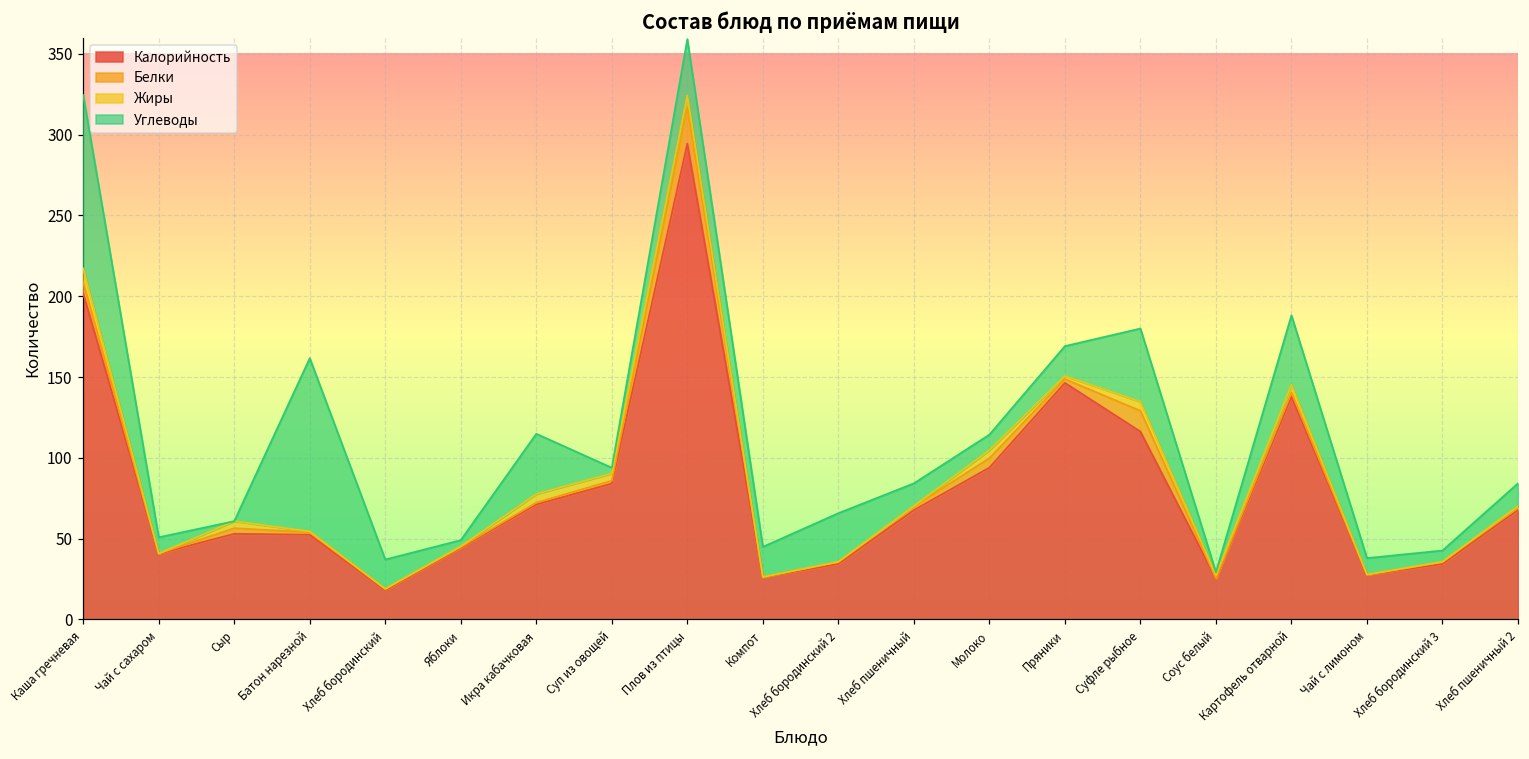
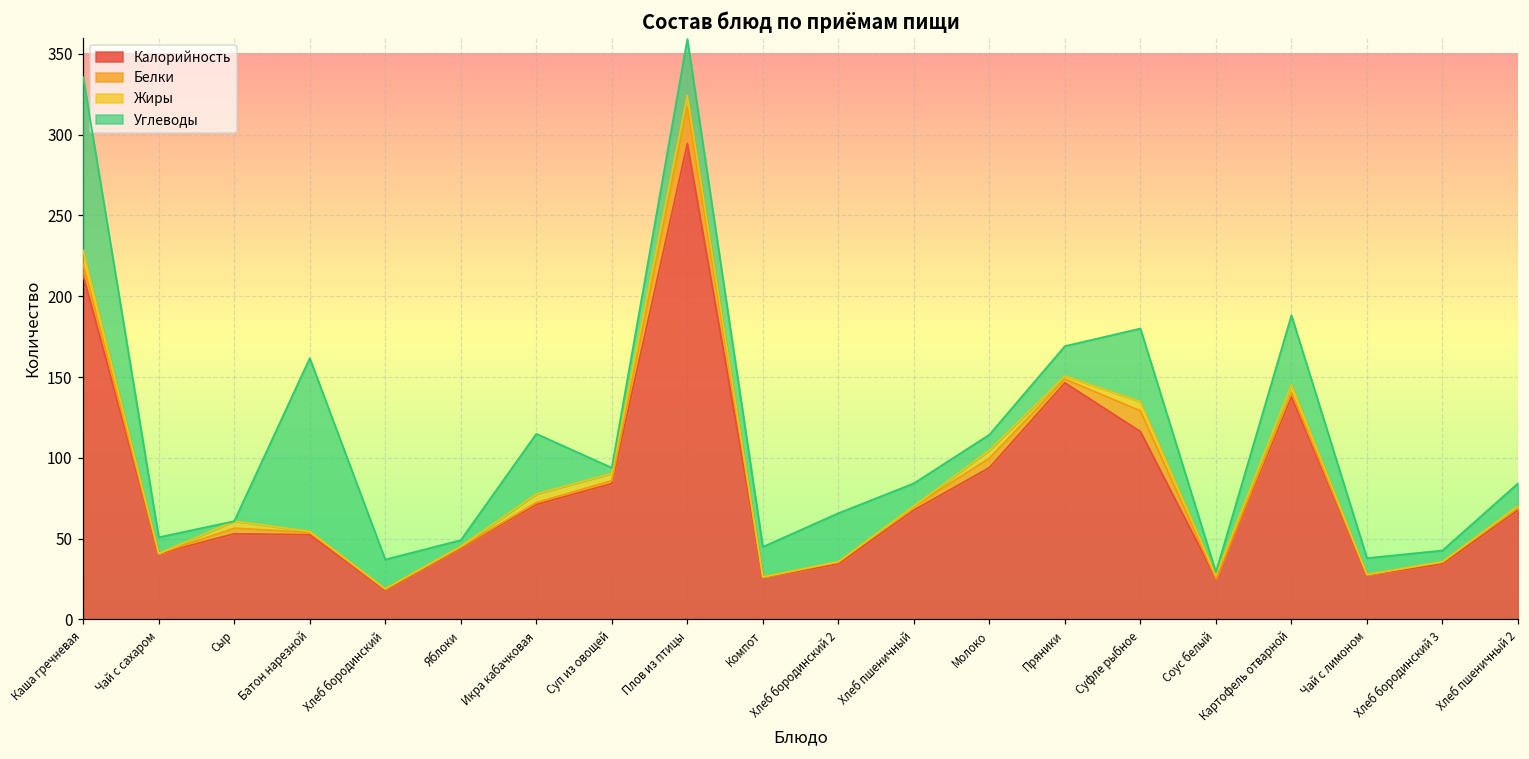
Калорийность, Каша гречневая: 202 -> 213
